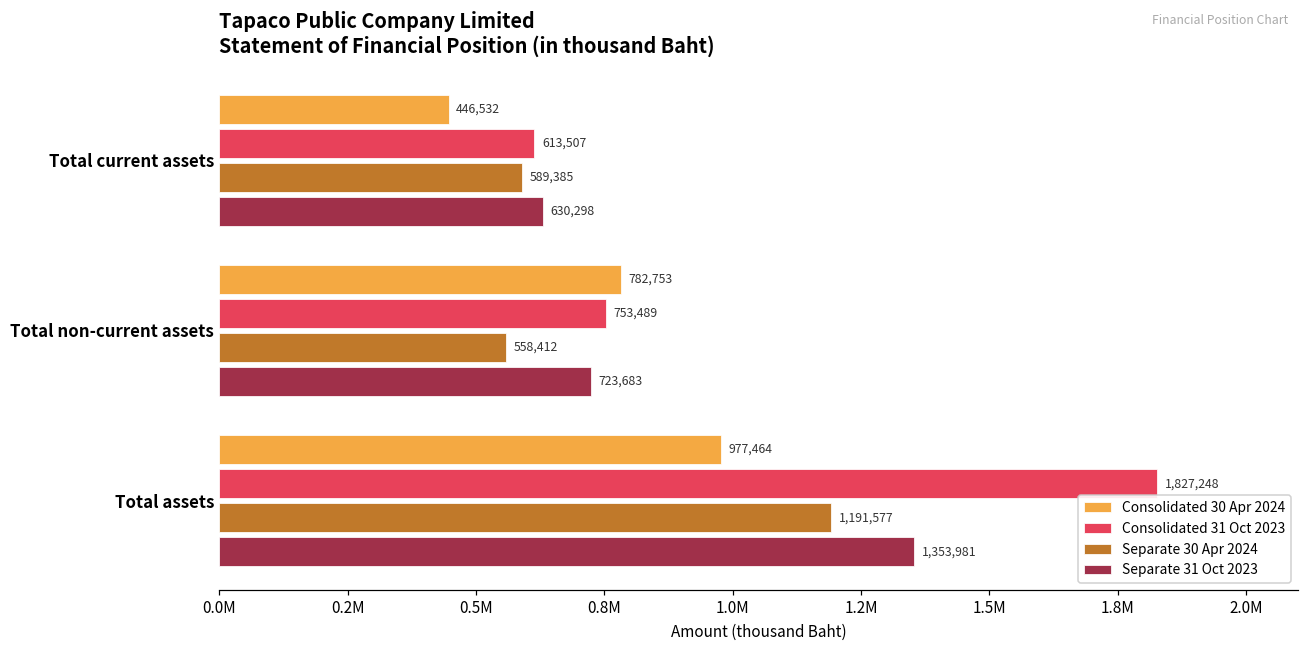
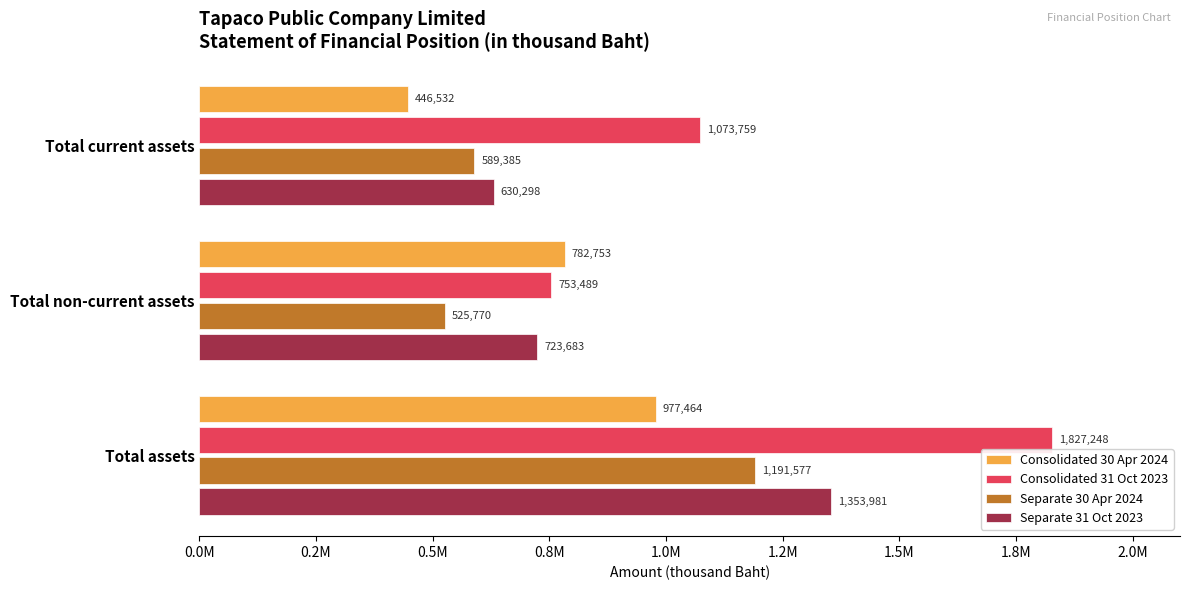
Consolidated 31 Oct 2023, Total current assets: 613,507 -> 1,073,759
Separate 30 Apr 2024, Total non-current assets: 558,412 -> 525,770
